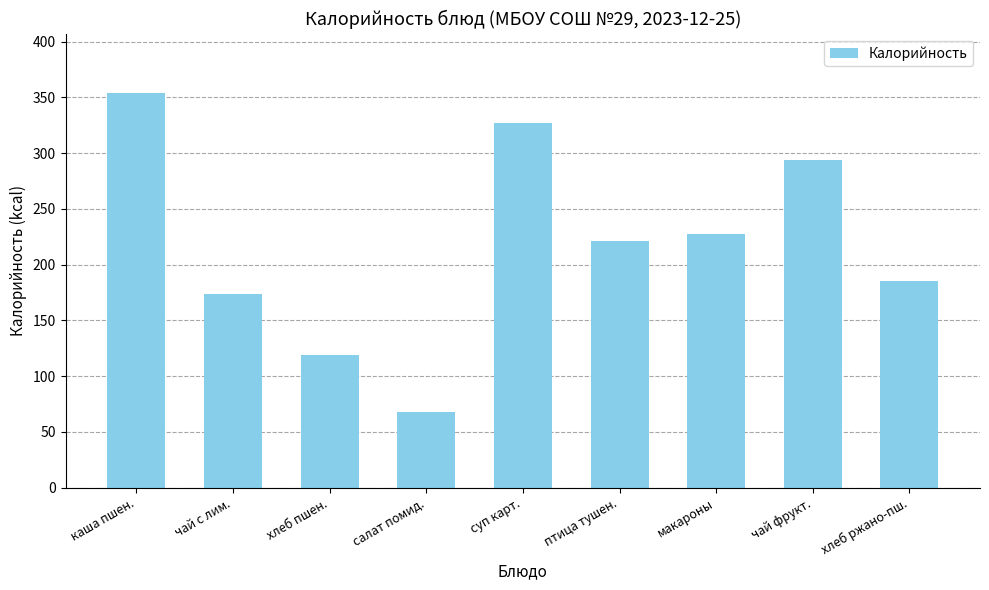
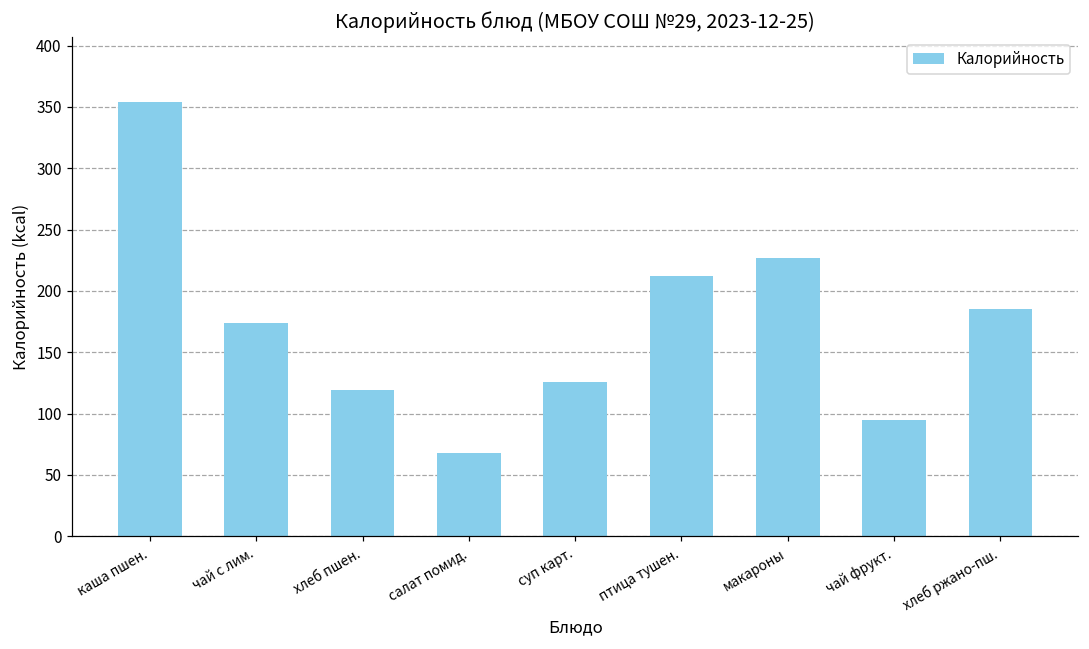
суп карт.: 327 -> 126
птица тушен.: 221 -> 212
чай фрукт.: 294 -> 95
